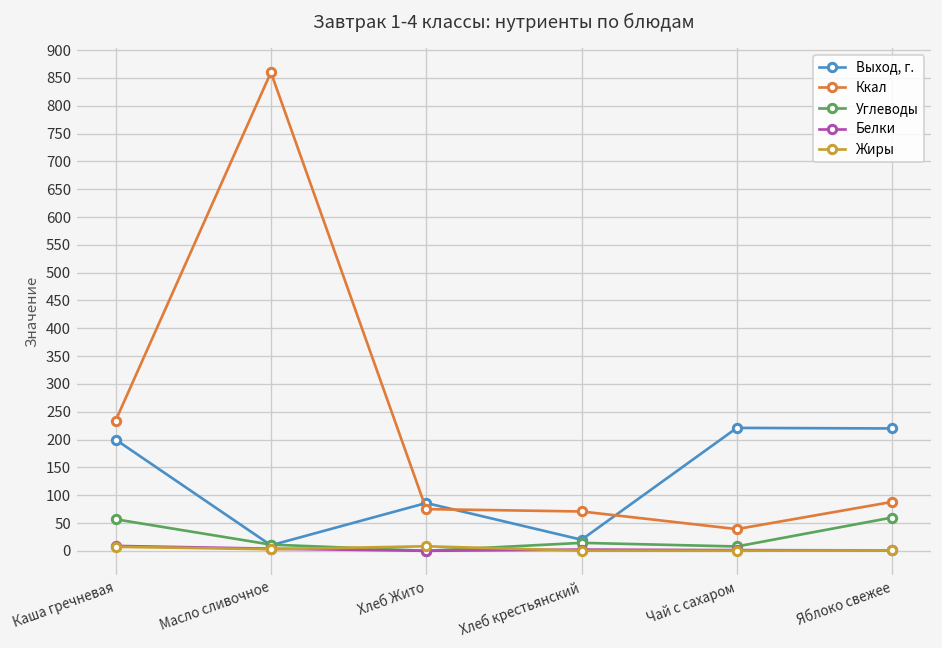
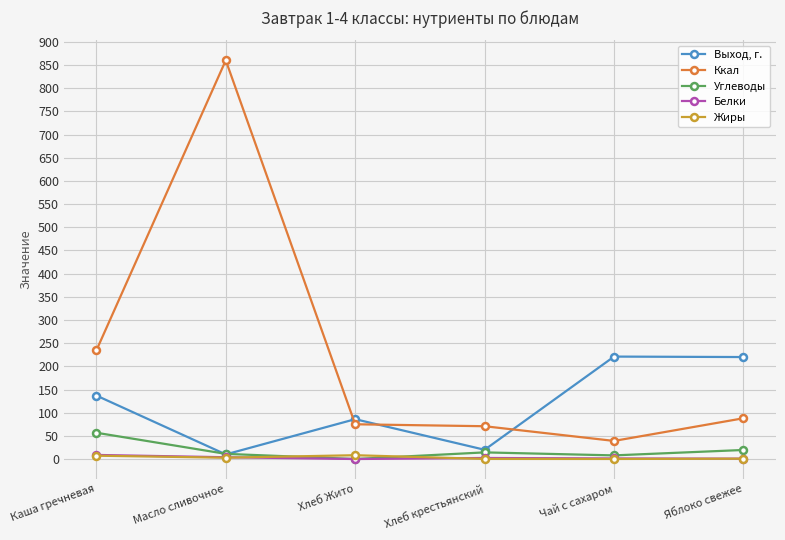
Выход, г., Каша гречневая: 200 -> 140
Углеводы, Яблоко свежее: 60 -> 20
